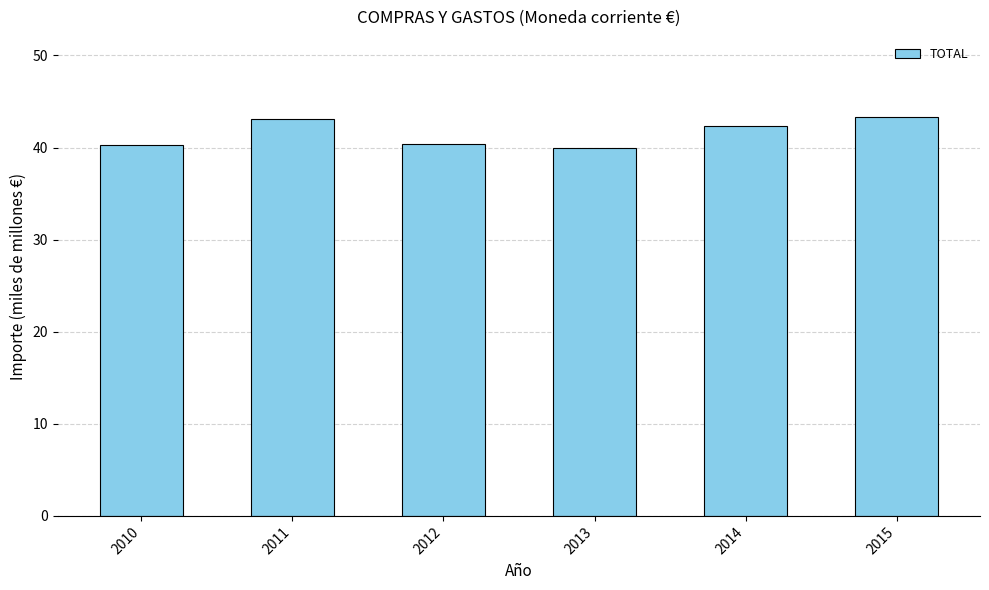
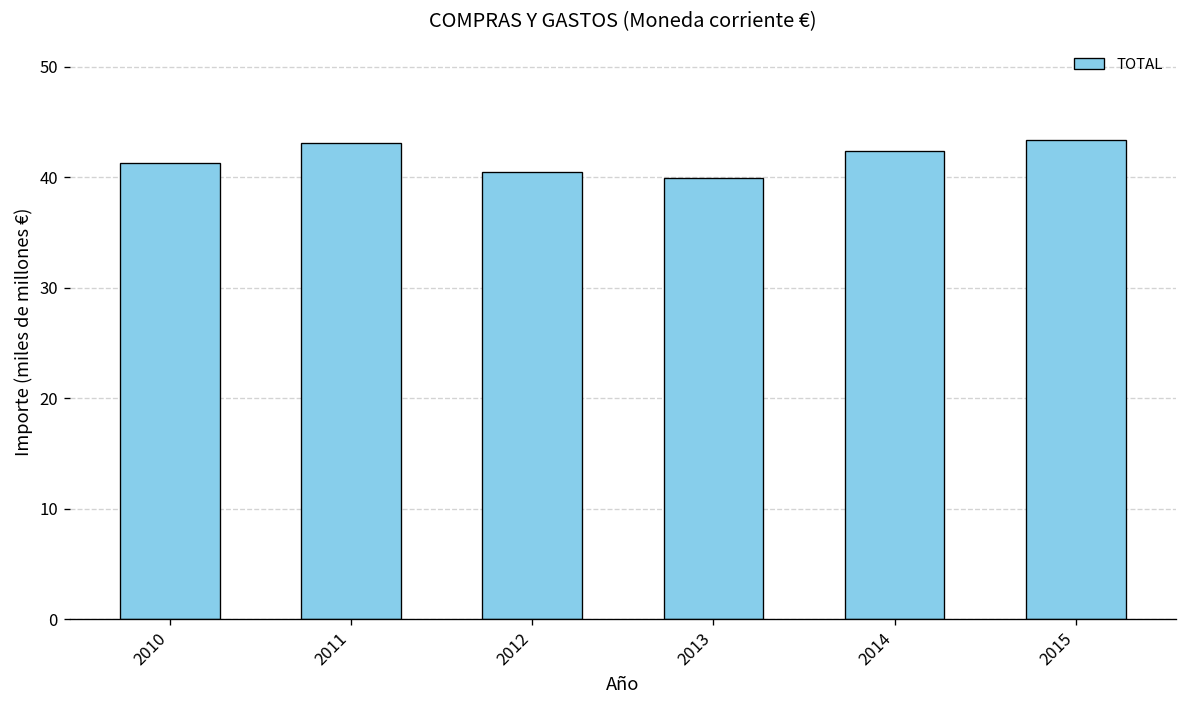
2010: 40 -> 41
